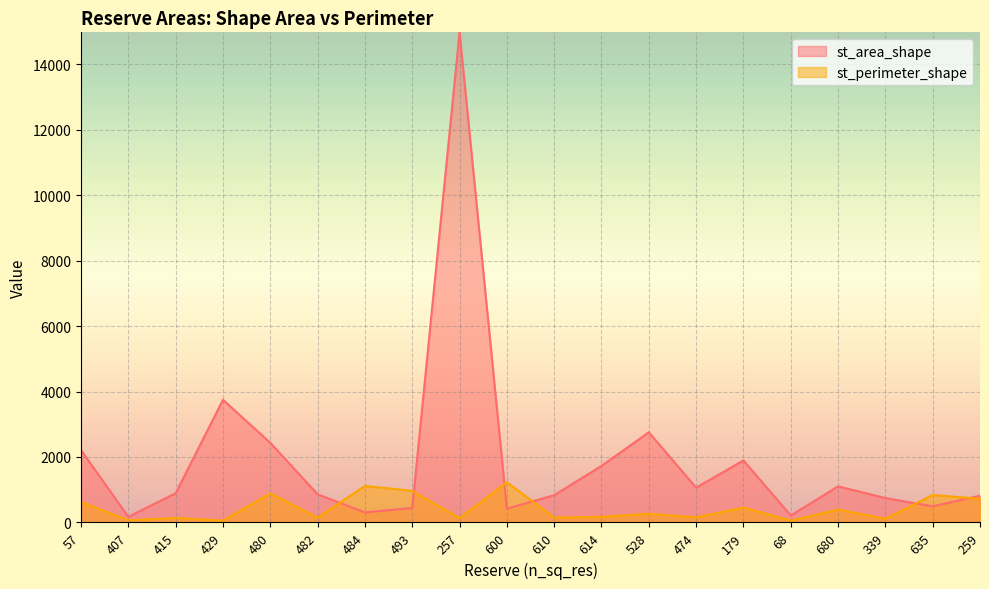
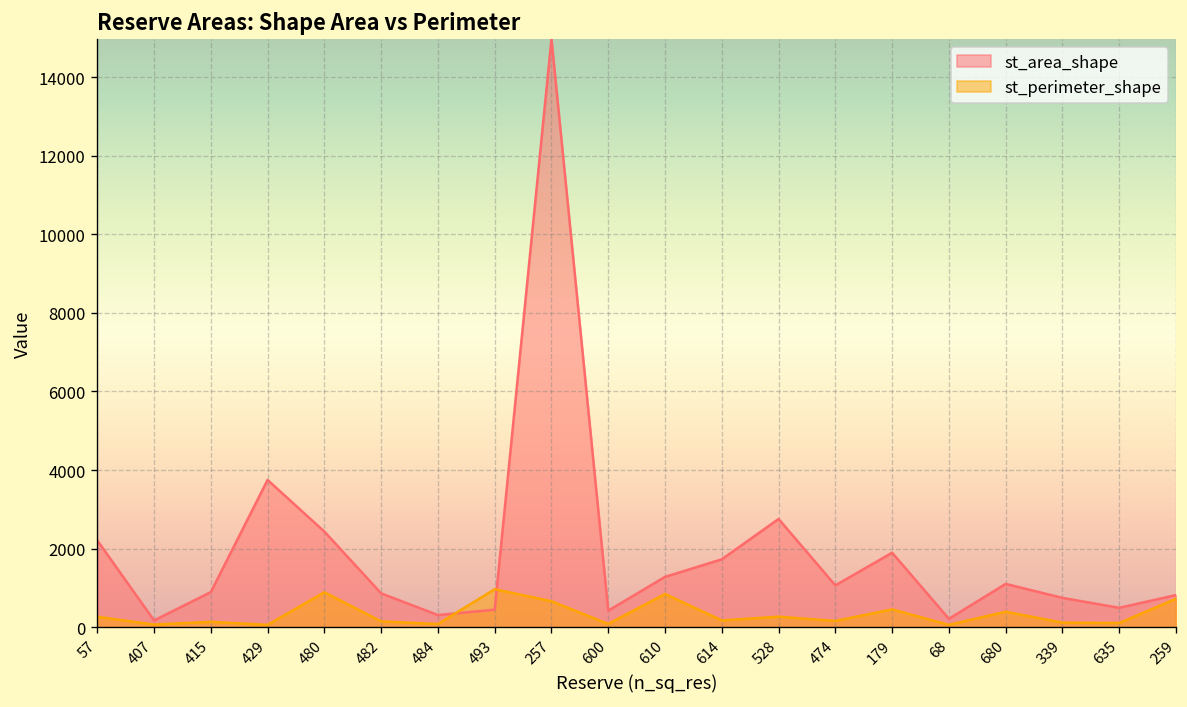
st_perimeter_shape, 57: 600 -> 300
st_perimeter_shape, 484: 1100 -> 100
st_perimeter_shape, 257: 100 -> 700
st_perimeter_shape, 600: 1200 -> 100
st_area_shape, 610: 800 -> 1300
st_perimeter_shape, 610: 100 -> 800
st_perimeter_shape, 635: 800 -> 100
